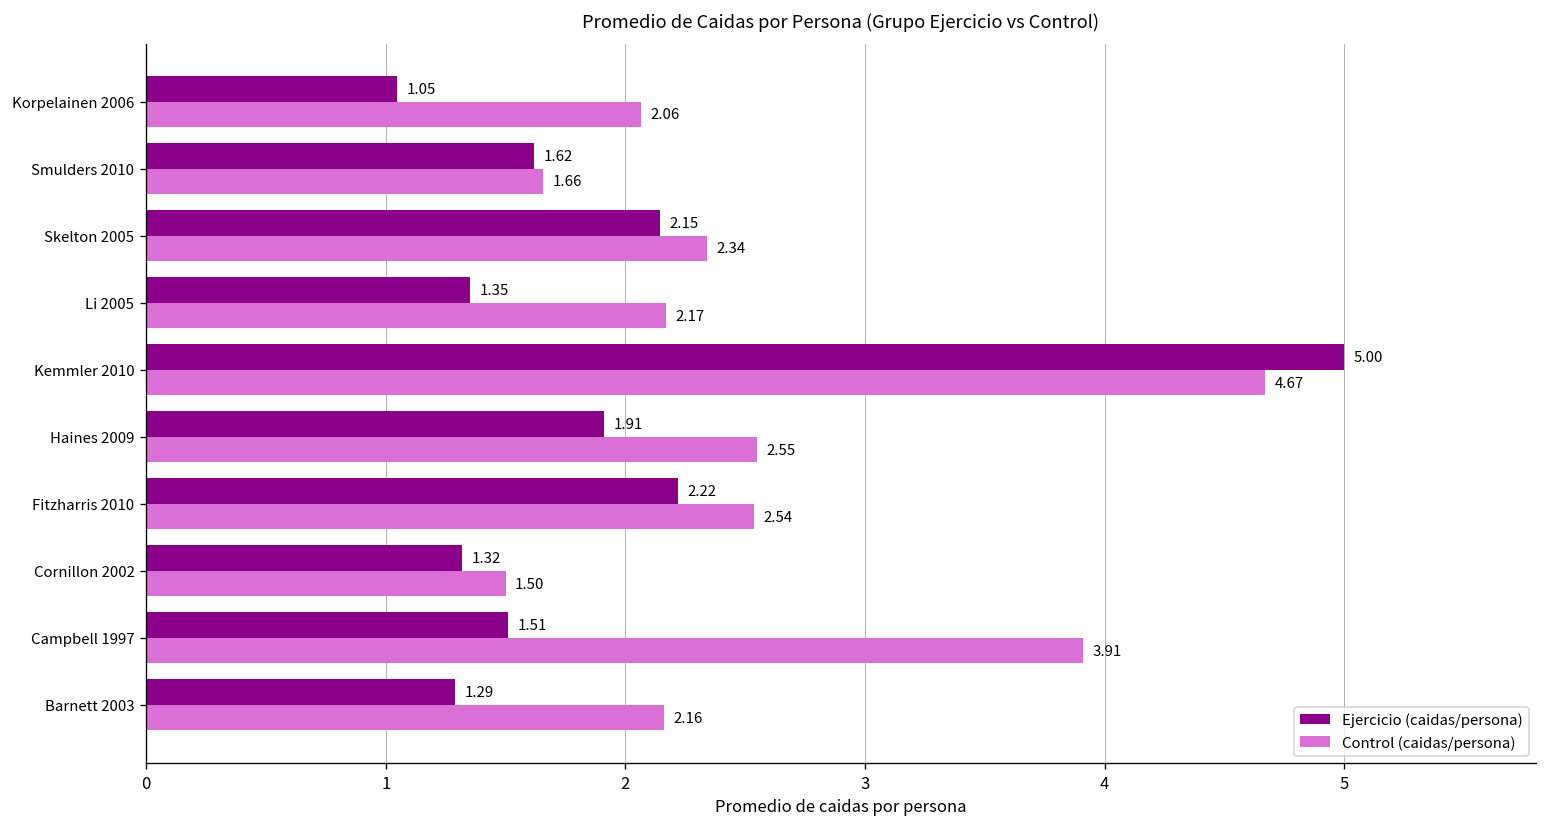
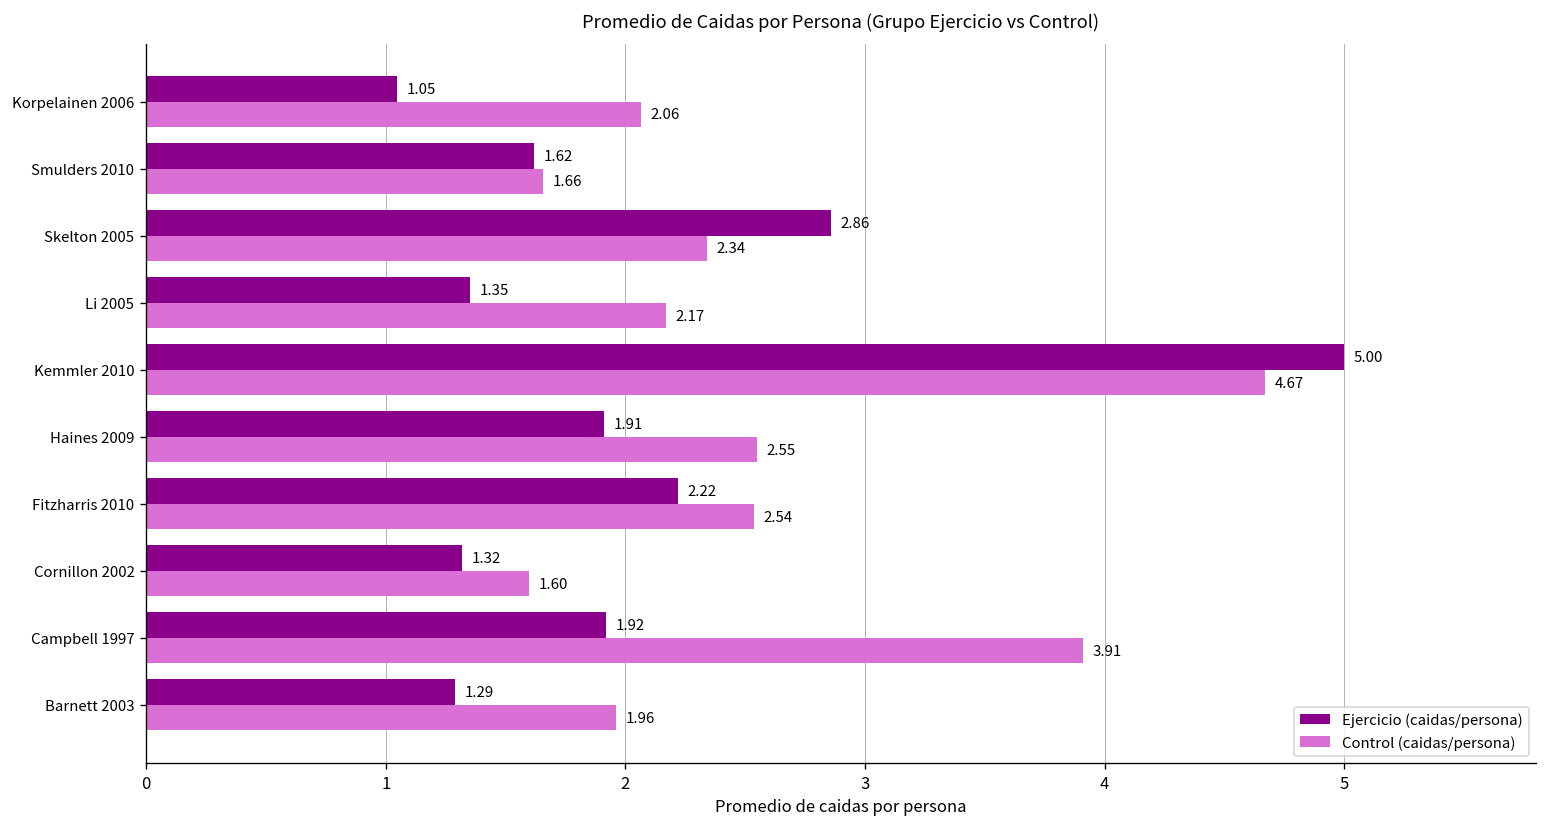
Ejercicio (caidas/persona), Skelton 2005: 2.15 -> 2.86
Control (caidas/persona), Cornillon 2002: 1.50 -> 1.60
Ejercicio (caidas/persona), Campbell 1997: 1.51 -> 1.92
Control (caidas/persona), Barnett 2003: 2.16 -> 1.96
